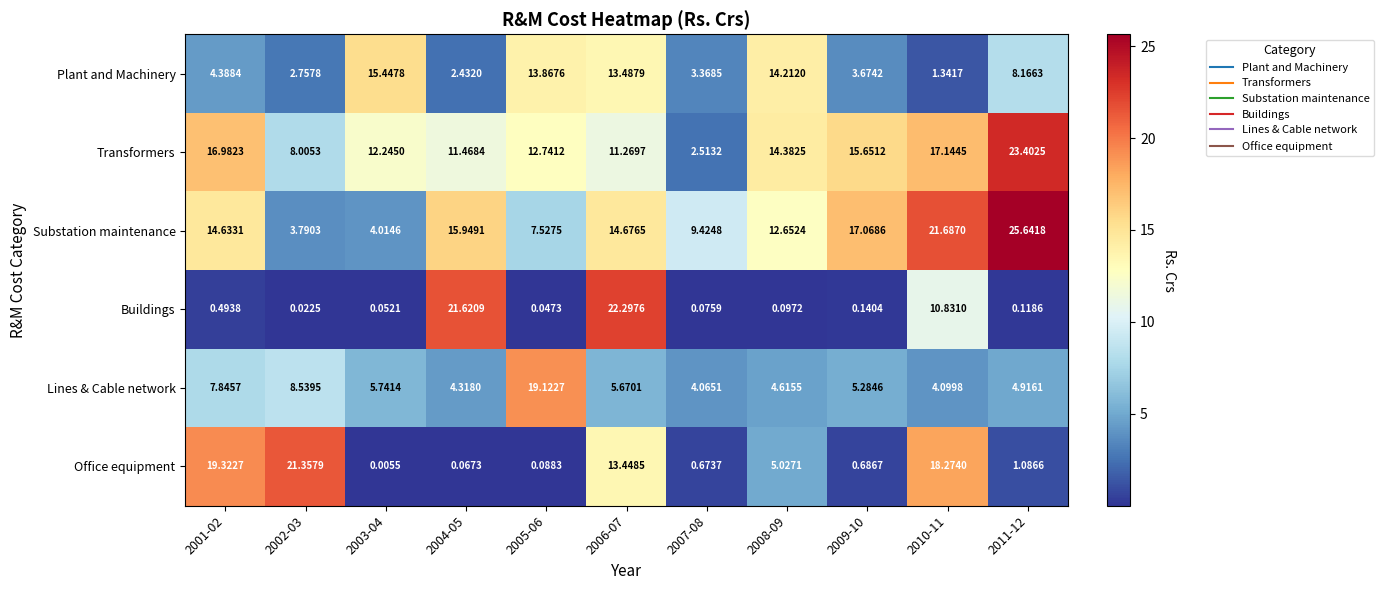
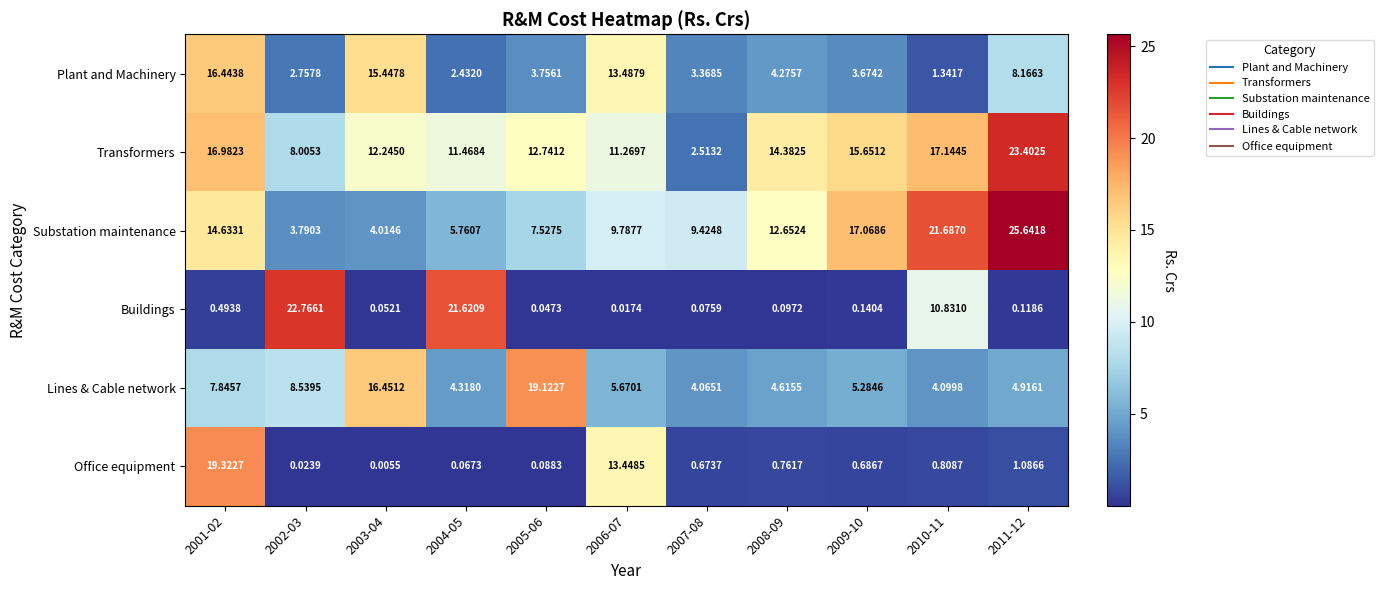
Plant and Machinery, 2001-02: 4.3884 -> 16.4438
Plant and Machinery, 2005-06: 13.8676 -> 3.7561
Plant and Machinery, 2008-09: 14.2120 -> 4.2757
Substation maintenance, 2004-05: 15.9491 -> 5.7607
Substation maintenance, 2006-07: 14.6765 -> 9.7877
Buildings, 2002-03: 0.0225 -> 22.7661
Buildings, 2006-07: 22.2976 -> 0.0174
Lines & Cable network, 2003-04: 5.7414 -> 16.4512
Office equipment, 2002-03: 21.3579 -> 0.0239
Office equipment, 2008-09: 5.0271 -> 0.7617
Office equipment, 2010-11: 18.2740 -> 0.8087
